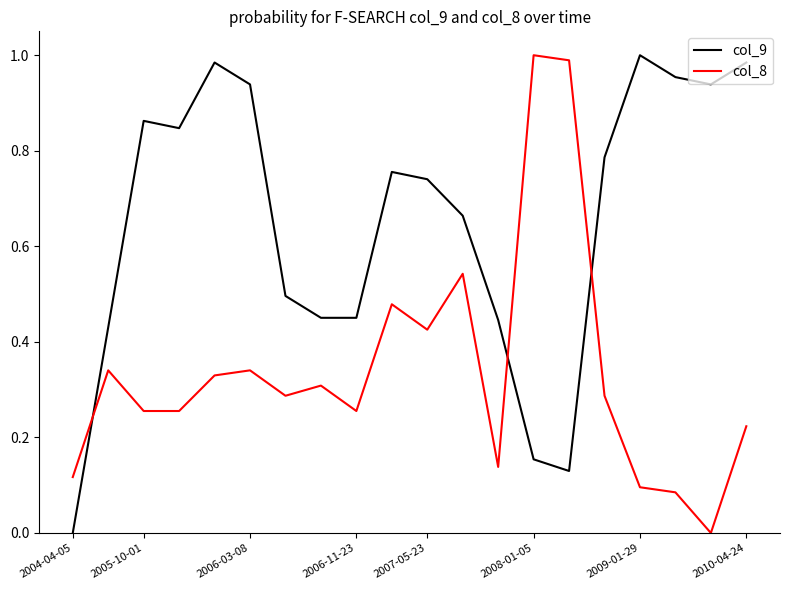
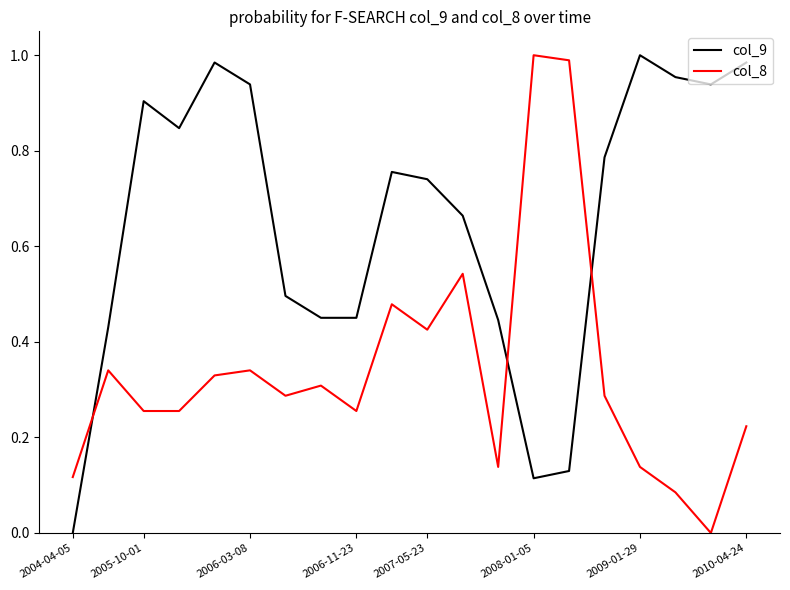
col_9, 2005-10-01: 0.86 -> 0.90
col_9, 2008-01-05: 0.15 -> 0.11
col_8, 2009-01-29: 0.10 -> 0.14
